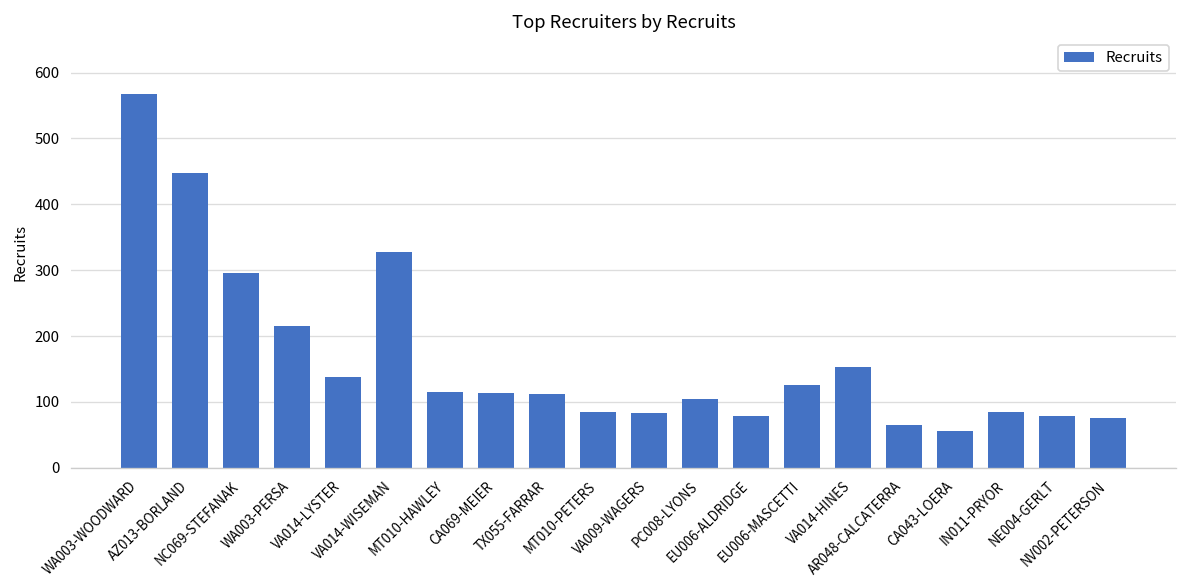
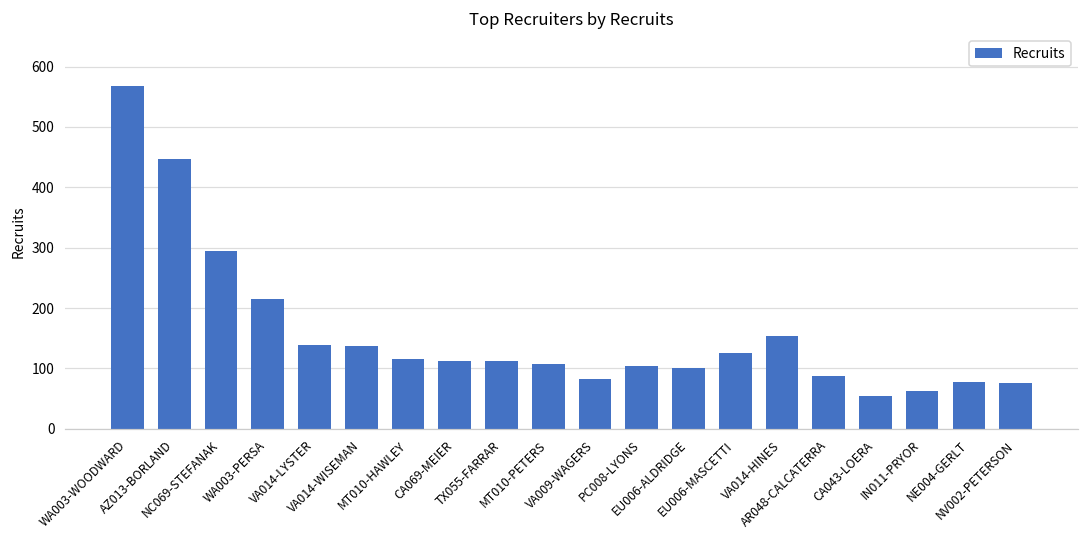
VA014-WISEMAN: 330 -> 140
MT010-PETERS: 80 -> 110
EU006-ALDRIDGE: 80 -> 100
AR048-CALCATERRA: 70 -> 90
IN011-PRYOR: 90 -> 60
